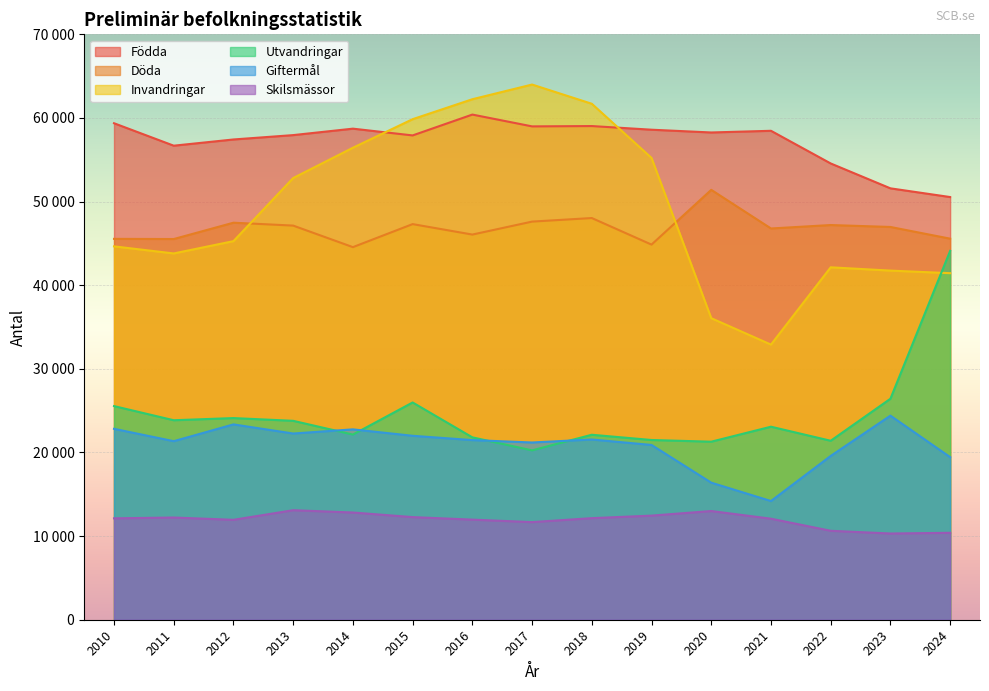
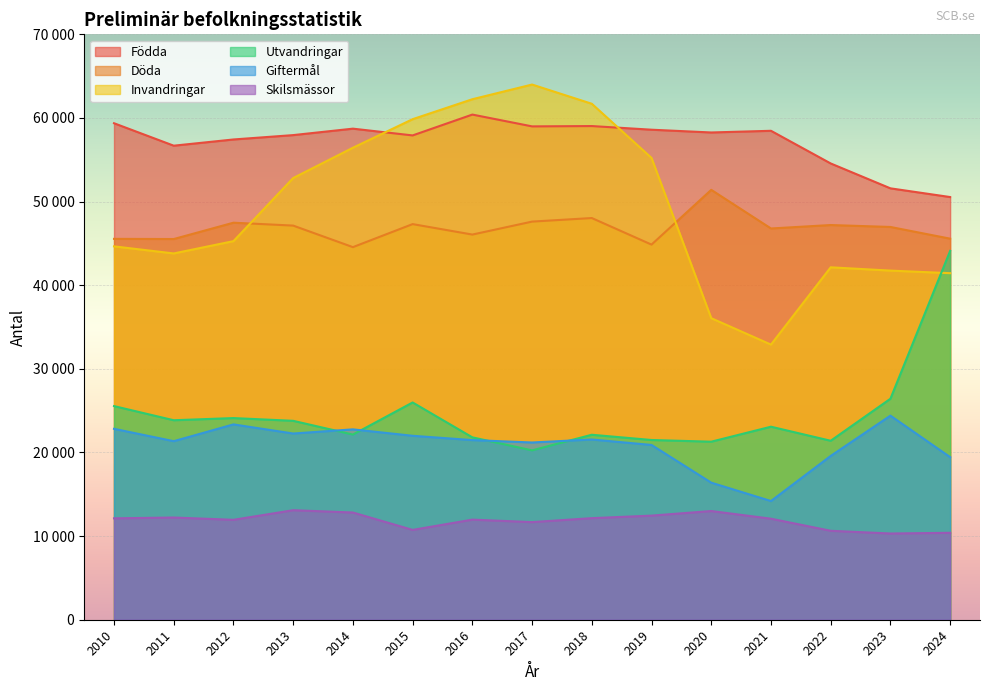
Skilsmässor, 2015: 12000 -> 11000
